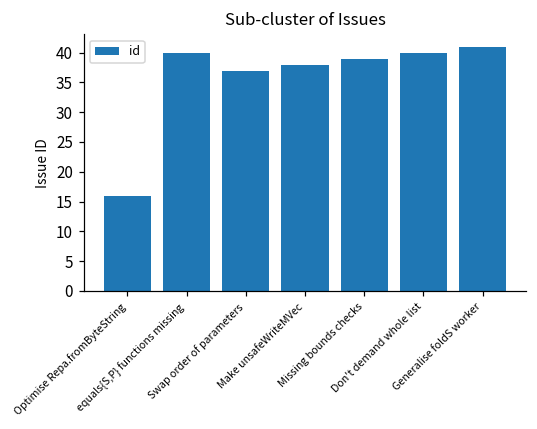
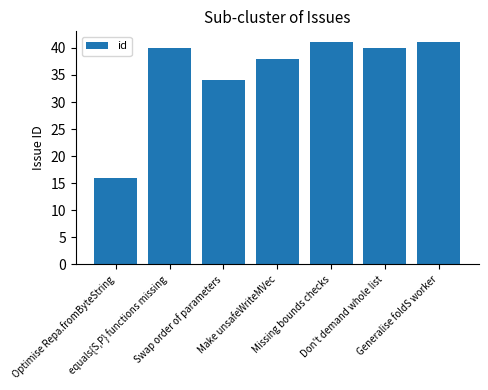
Swap order of parameters: 37 -> 34
Missing bounds checks: 39 -> 41
